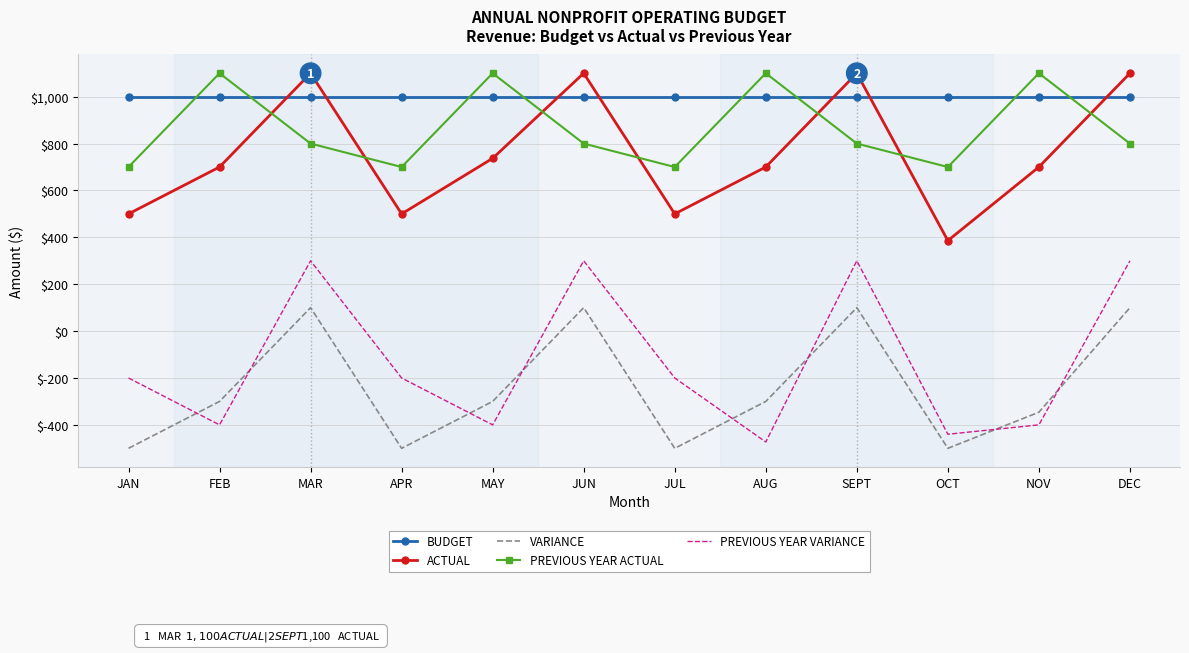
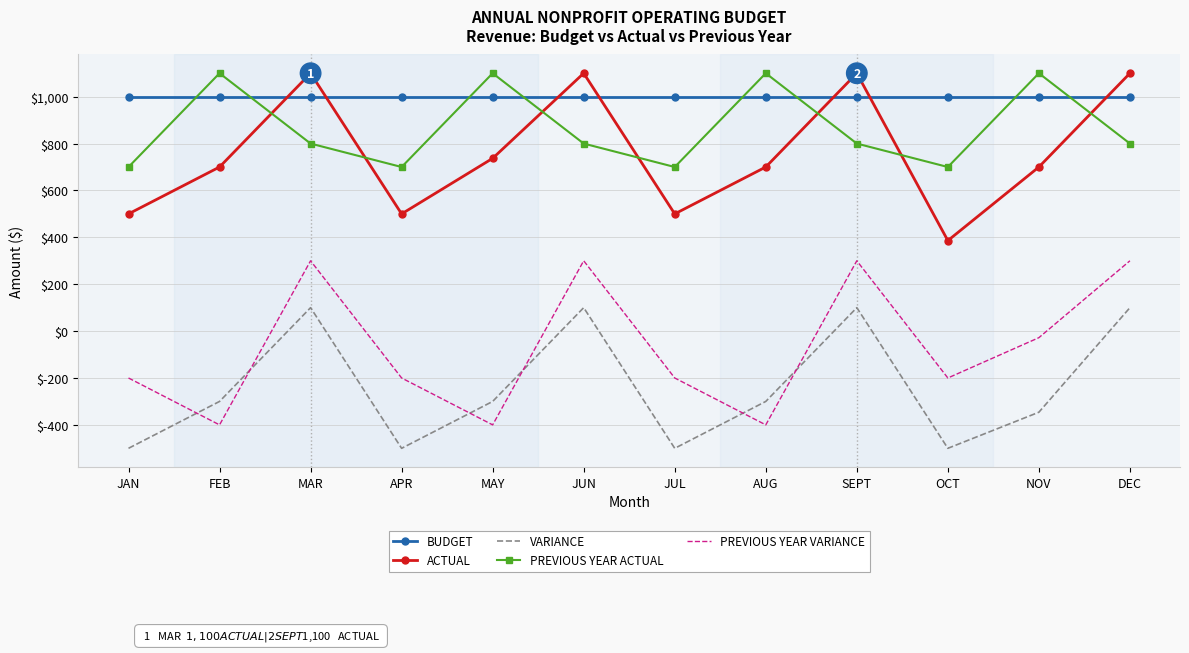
PREVIOUS YEAR VARIANCE, AUG: $-470 -> $-400
PREVIOUS YEAR VARIANCE, OCT: $-440 -> $-200
PREVIOUS YEAR VARIANCE, NOV: $-400 -> $-30
